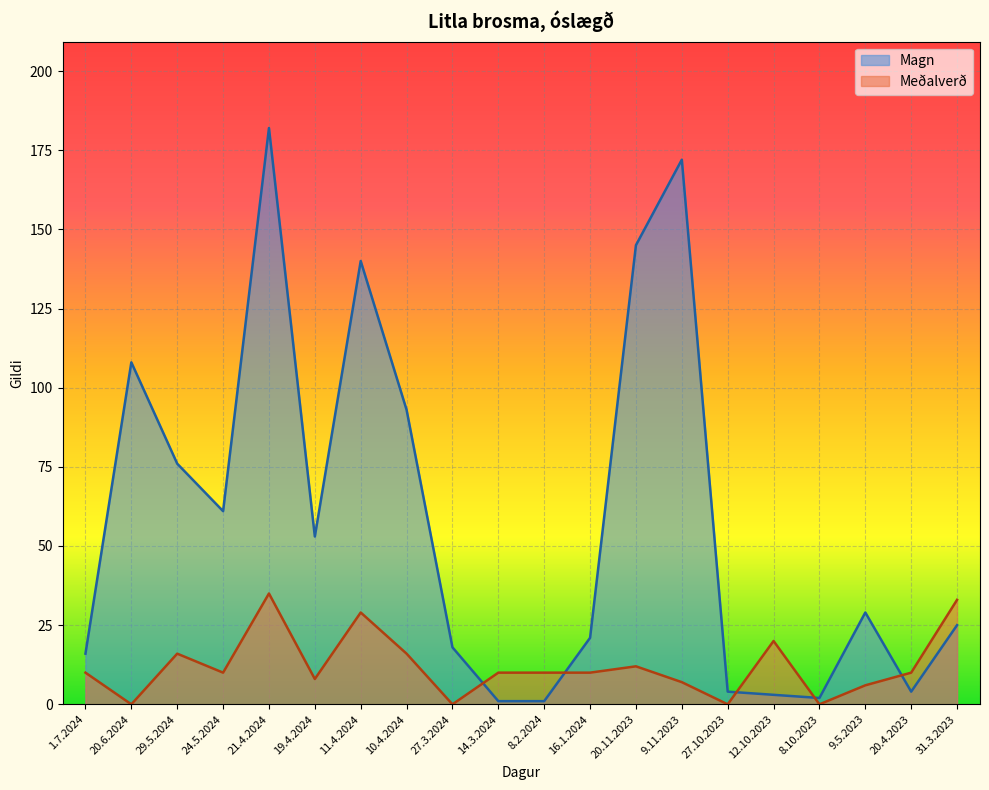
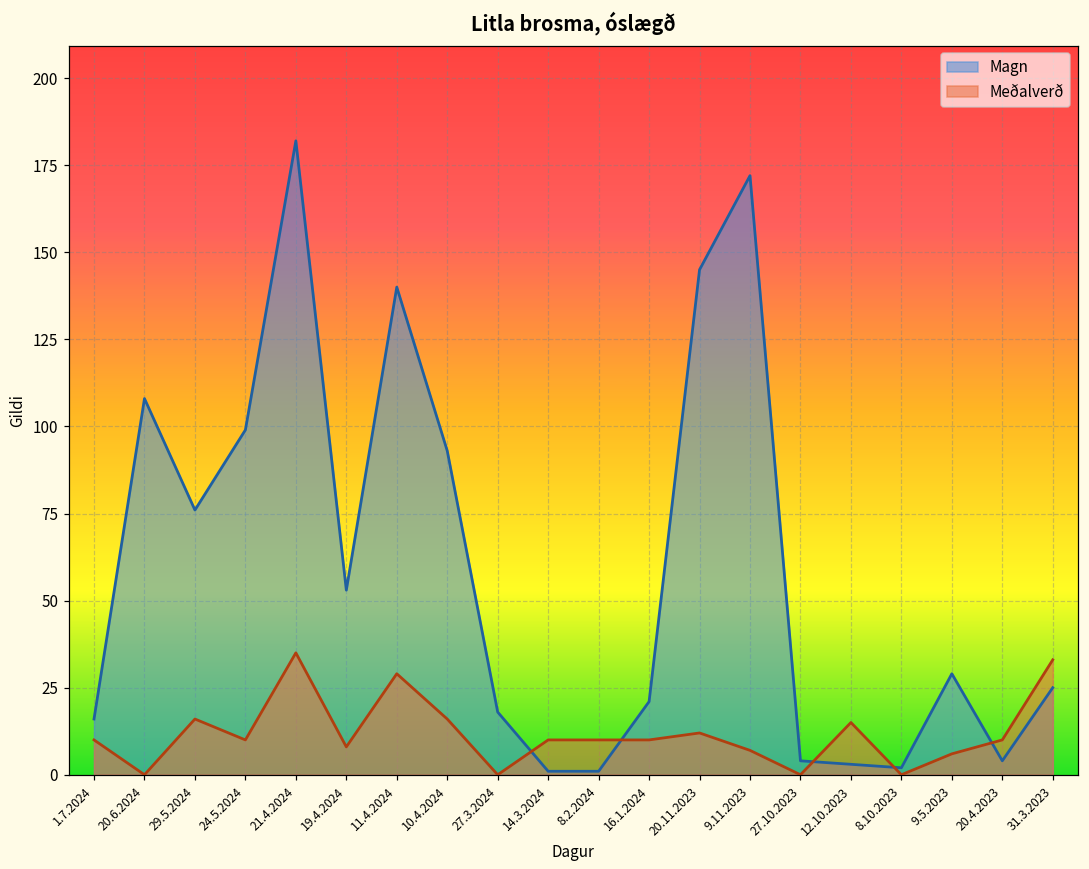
Magn, 24.5.2024: 61 -> 99
Meðalverð, 12.10.2023: 20 -> 15
